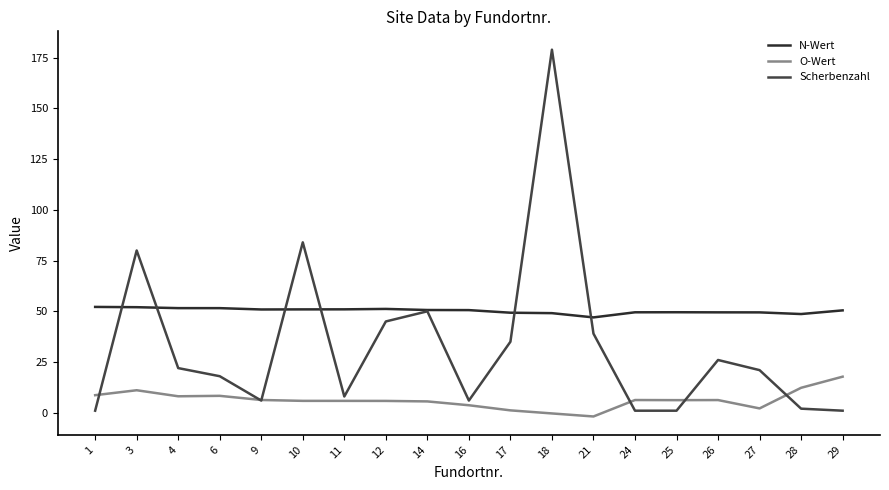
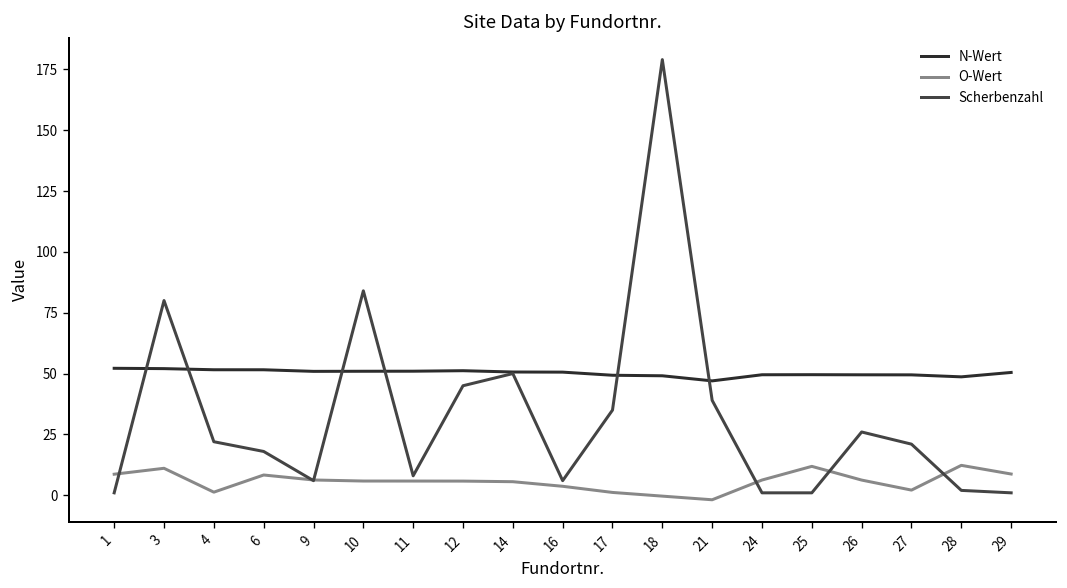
O-Wert, 4: 8 -> 1
O-Wert, 25: 6 -> 12
O-Wert, 29: 18 -> 9
